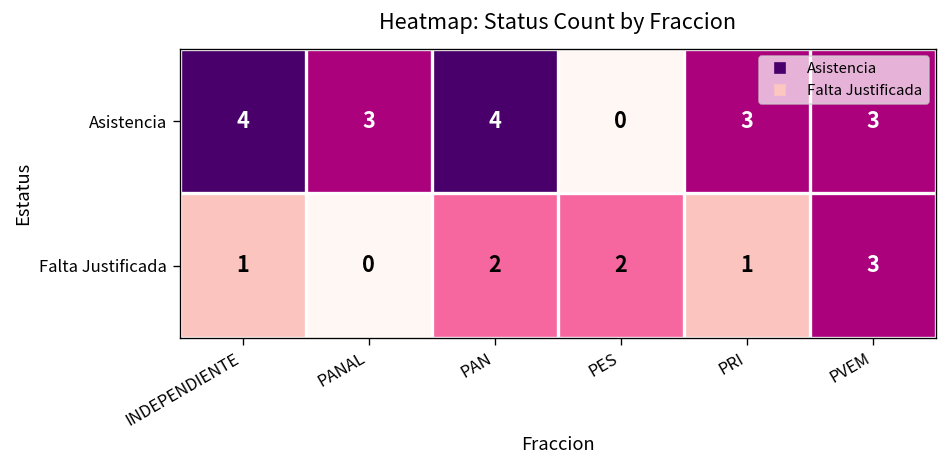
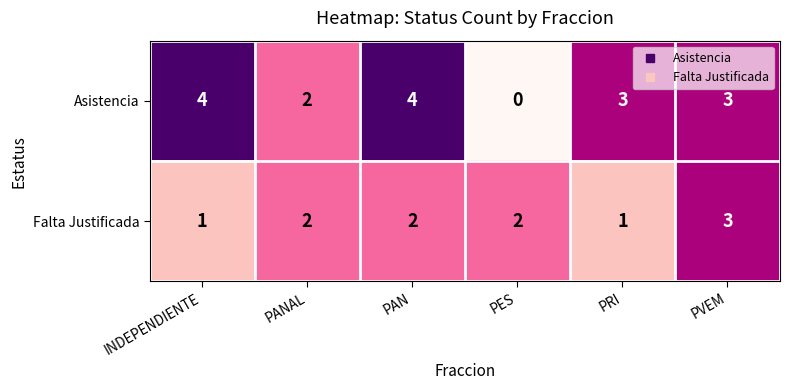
Asistencia, PANAL: 3 -> 2
Falta Justificada, PANAL: 0 -> 2
